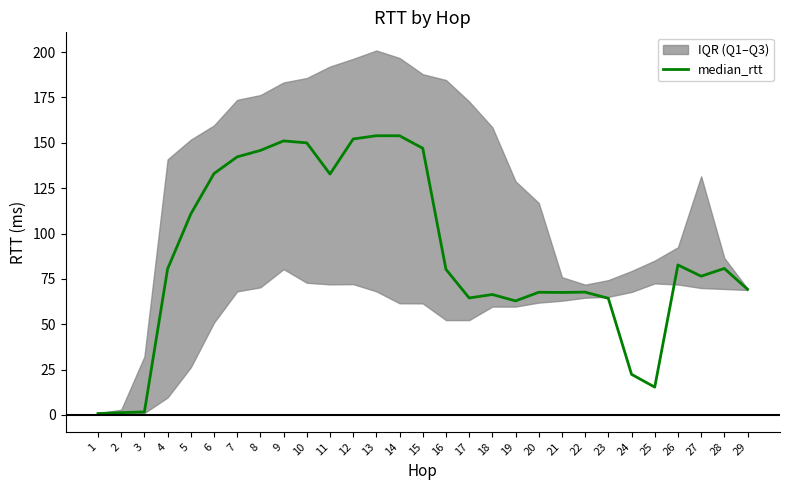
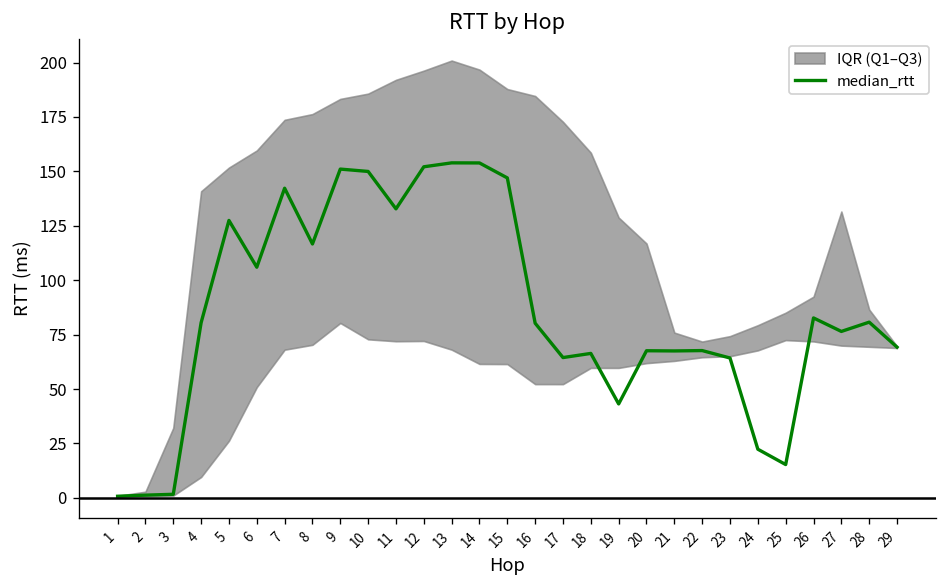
median_rtt, 5: 111 -> 127
median_rtt, 6: 133 -> 106
median_rtt, 8: 146 -> 117
median_rtt, 19: 63 -> 43
